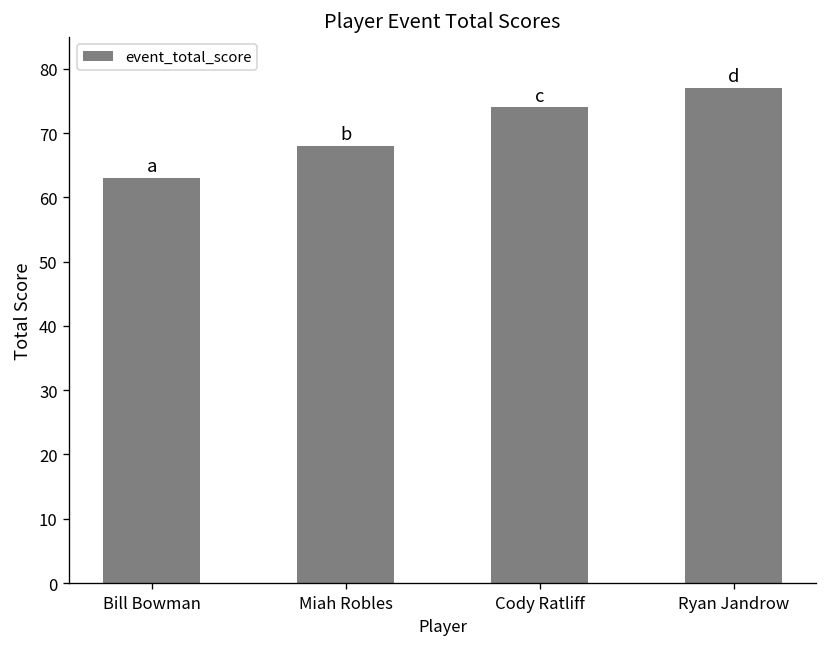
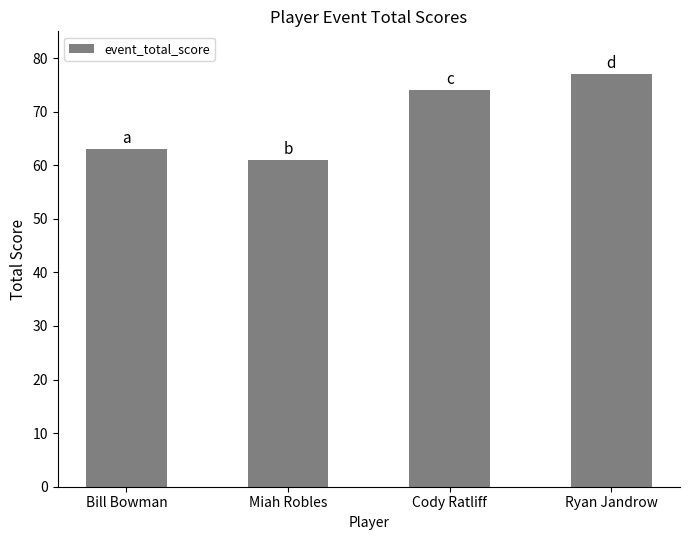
Miah Robles: 68 -> 61
